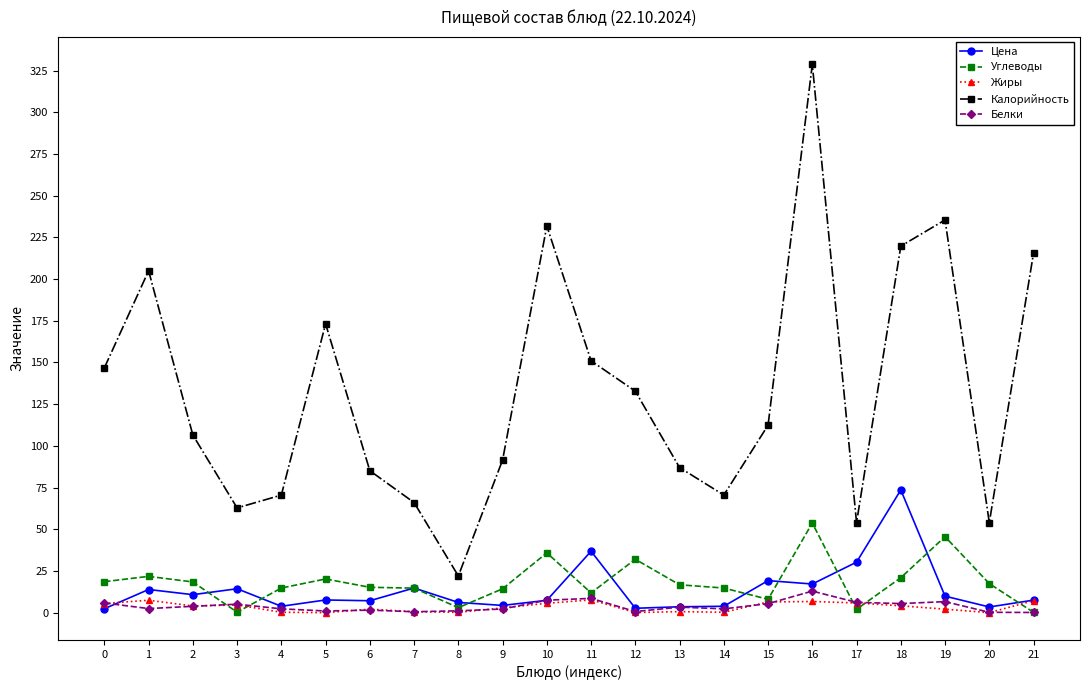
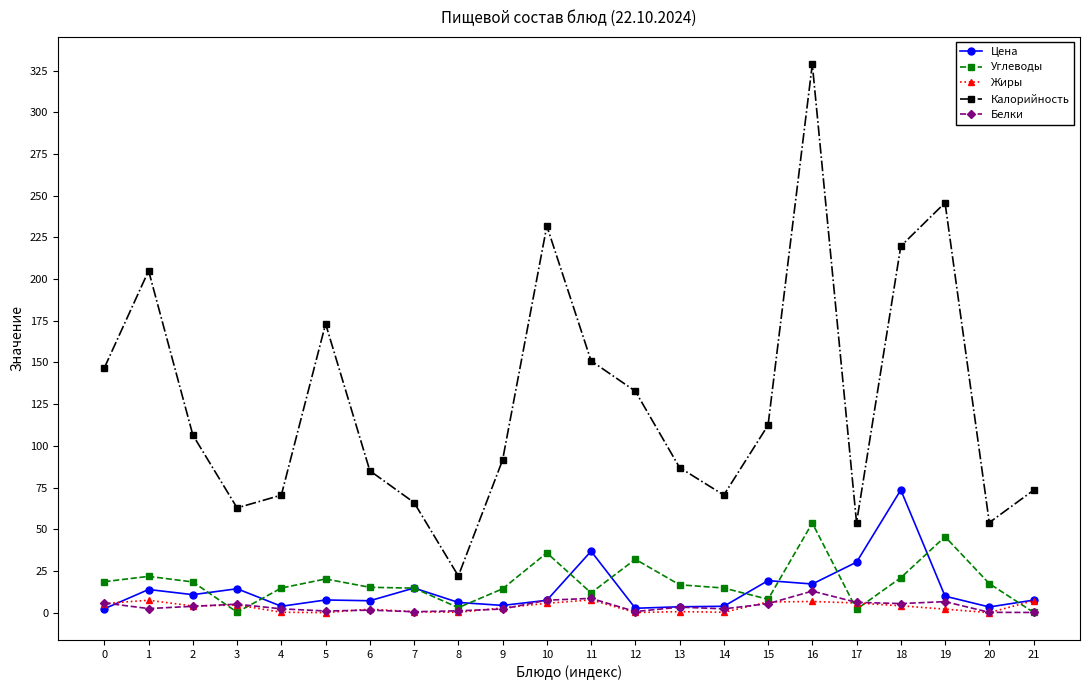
Калорийность, 19: 236 -> 246
Калорийность, 21: 216 -> 73
